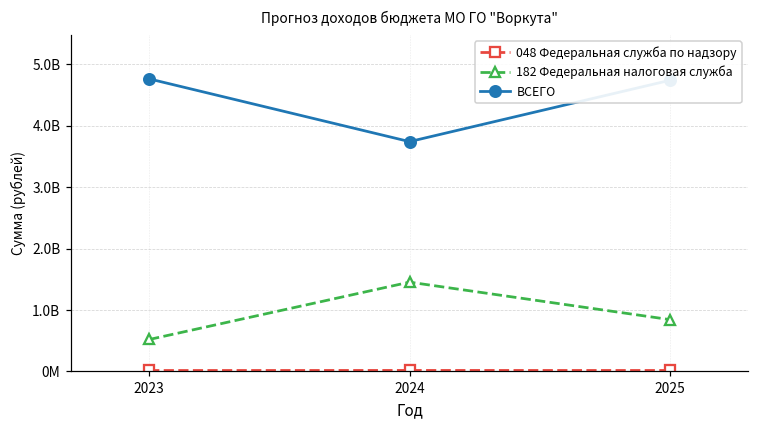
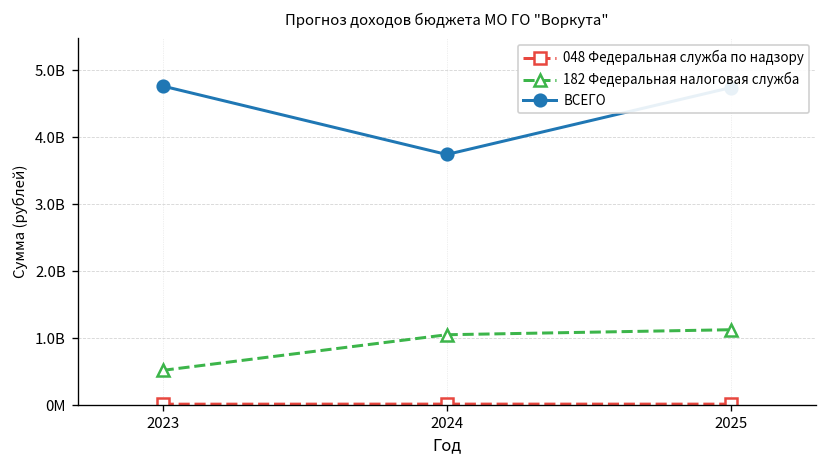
182 Федеральная налоговая служба, 2024: 1500000000 -> 1100000000
182 Федеральная налоговая служба, 2025: 800000000 -> 1100000000
